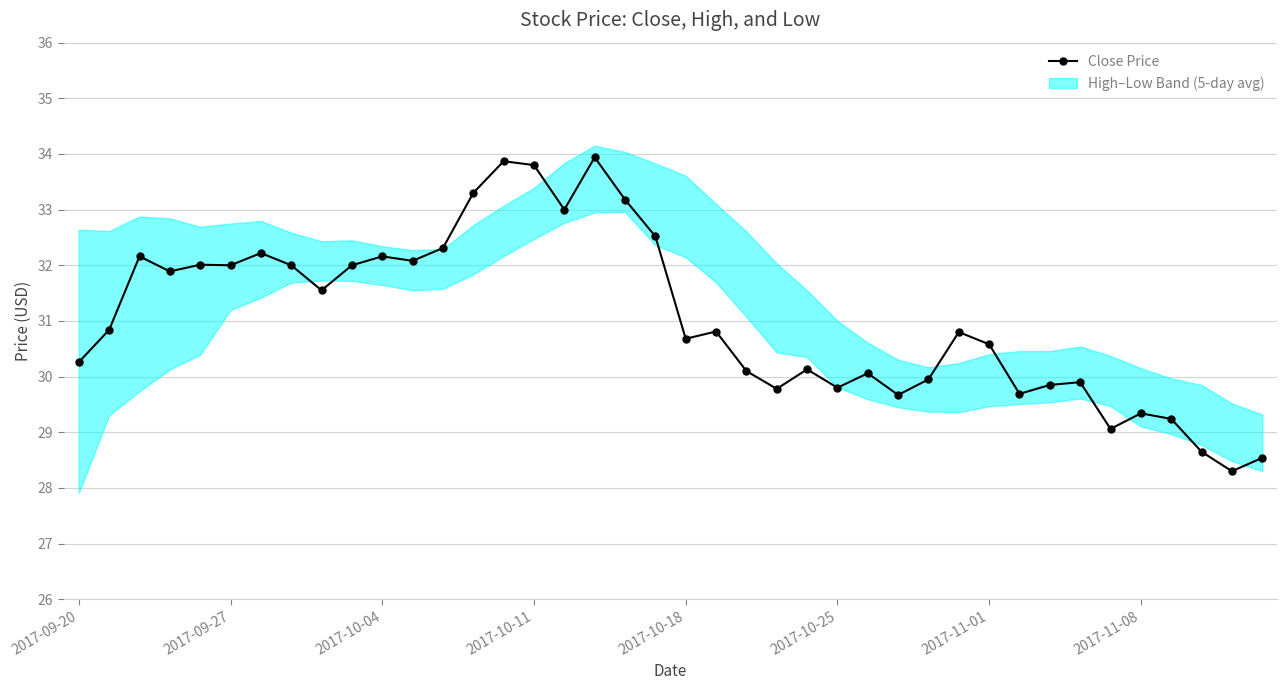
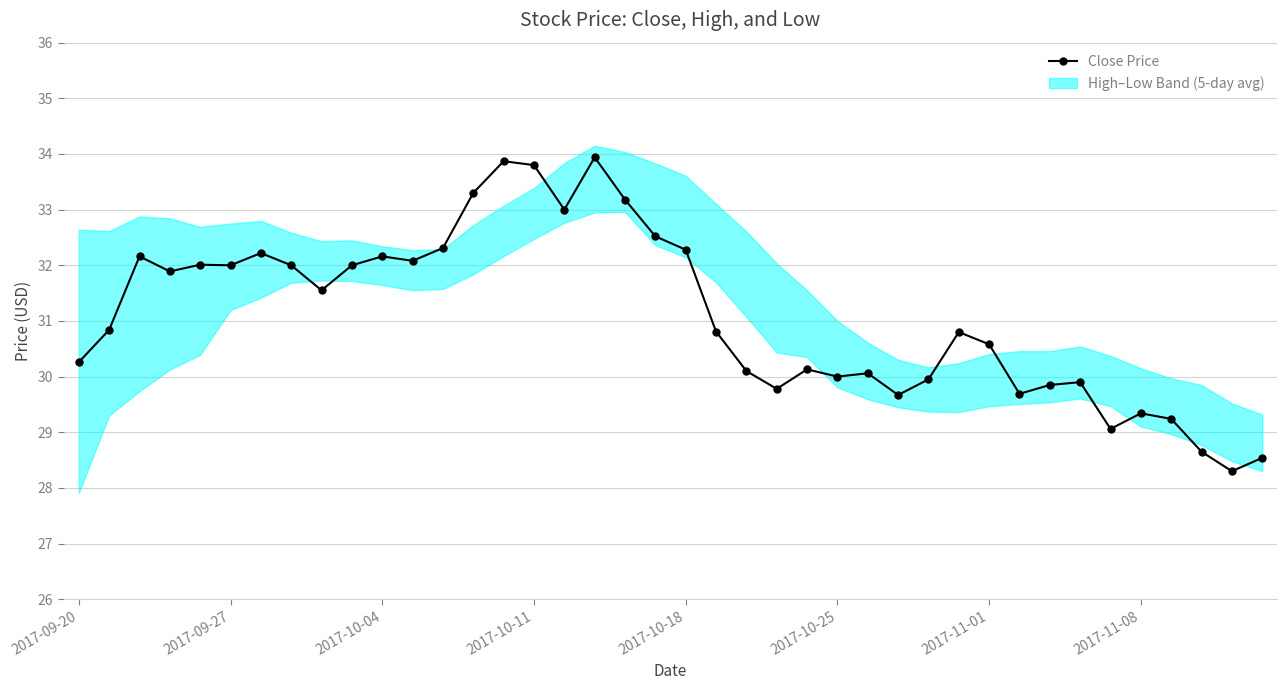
Close Price, 2017-10-18: 30.7 -> 32.3
Close Price, 2017-10-25: 29.8 -> 30.0
